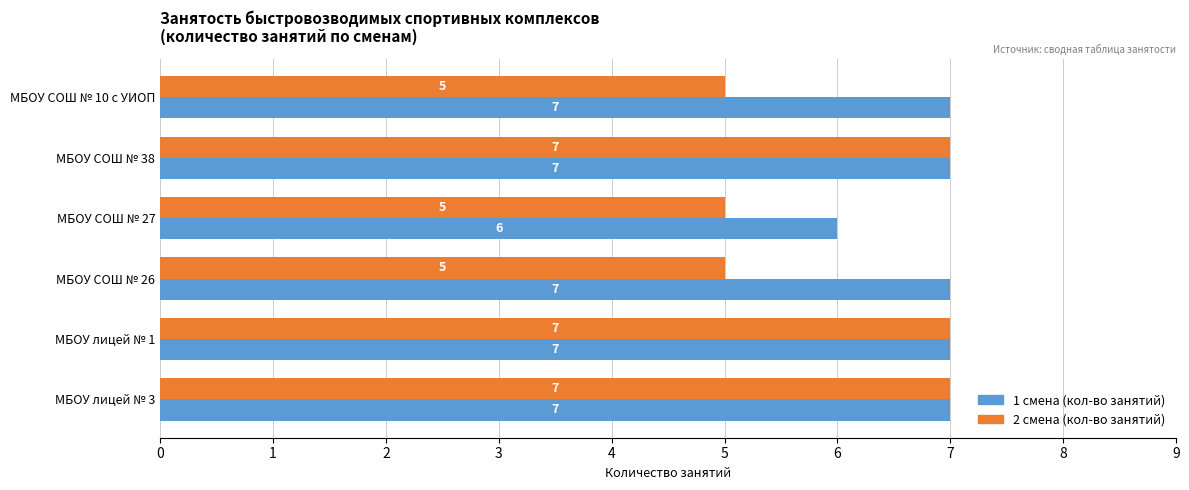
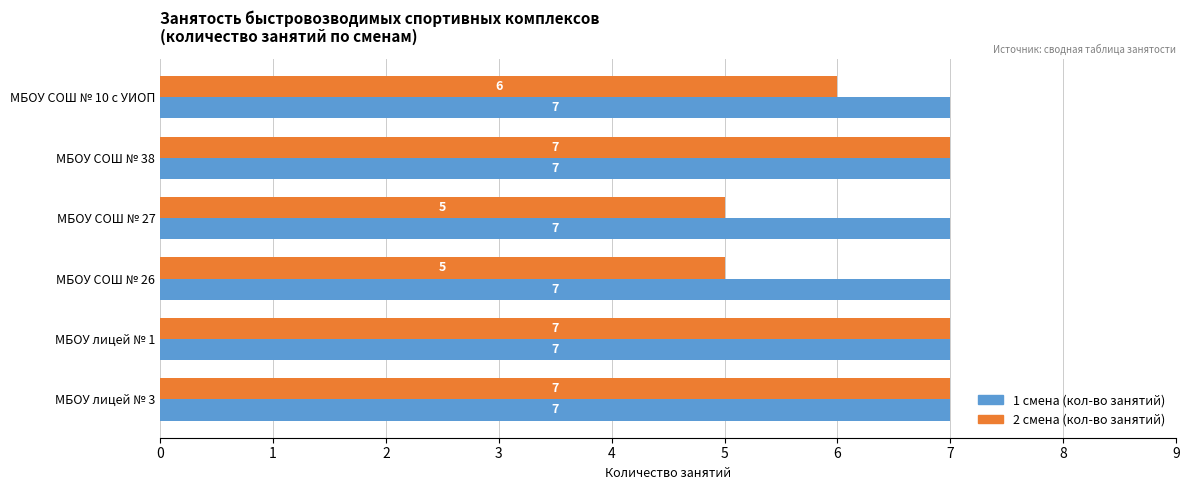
2 смена (кол-во занятий), МБОУ СОШ № 10 с УИОП: 5 -> 6
1 смена (кол-во занятий), МБОУ СОШ № 27: 6 -> 7
